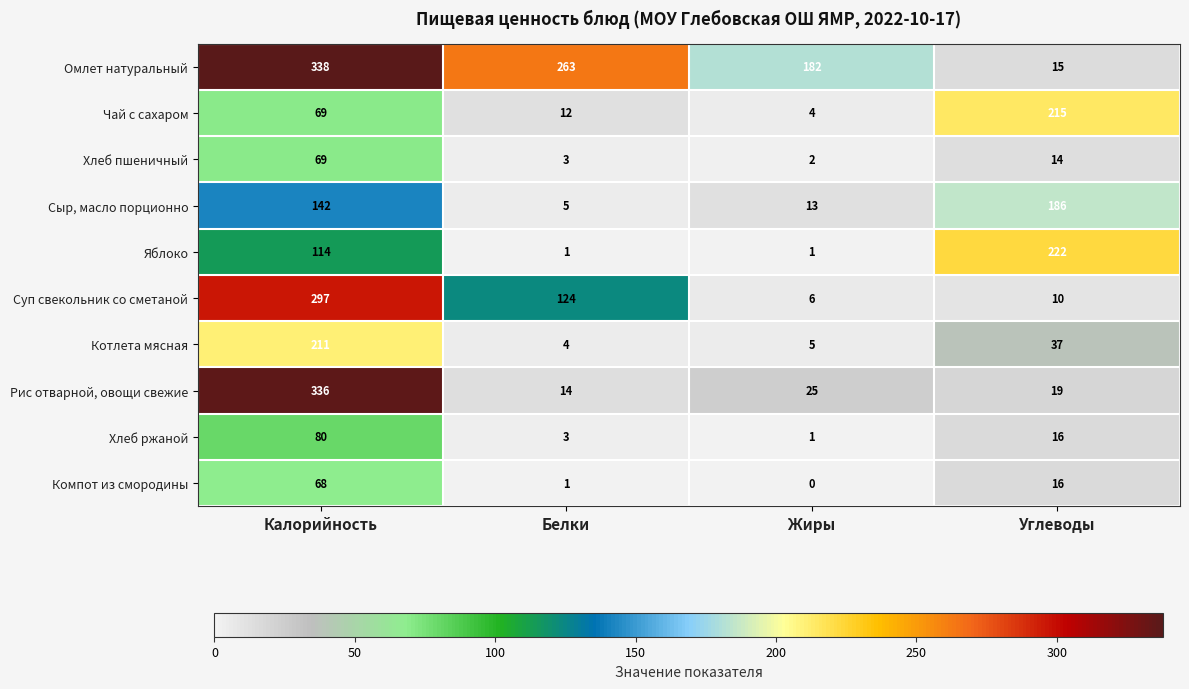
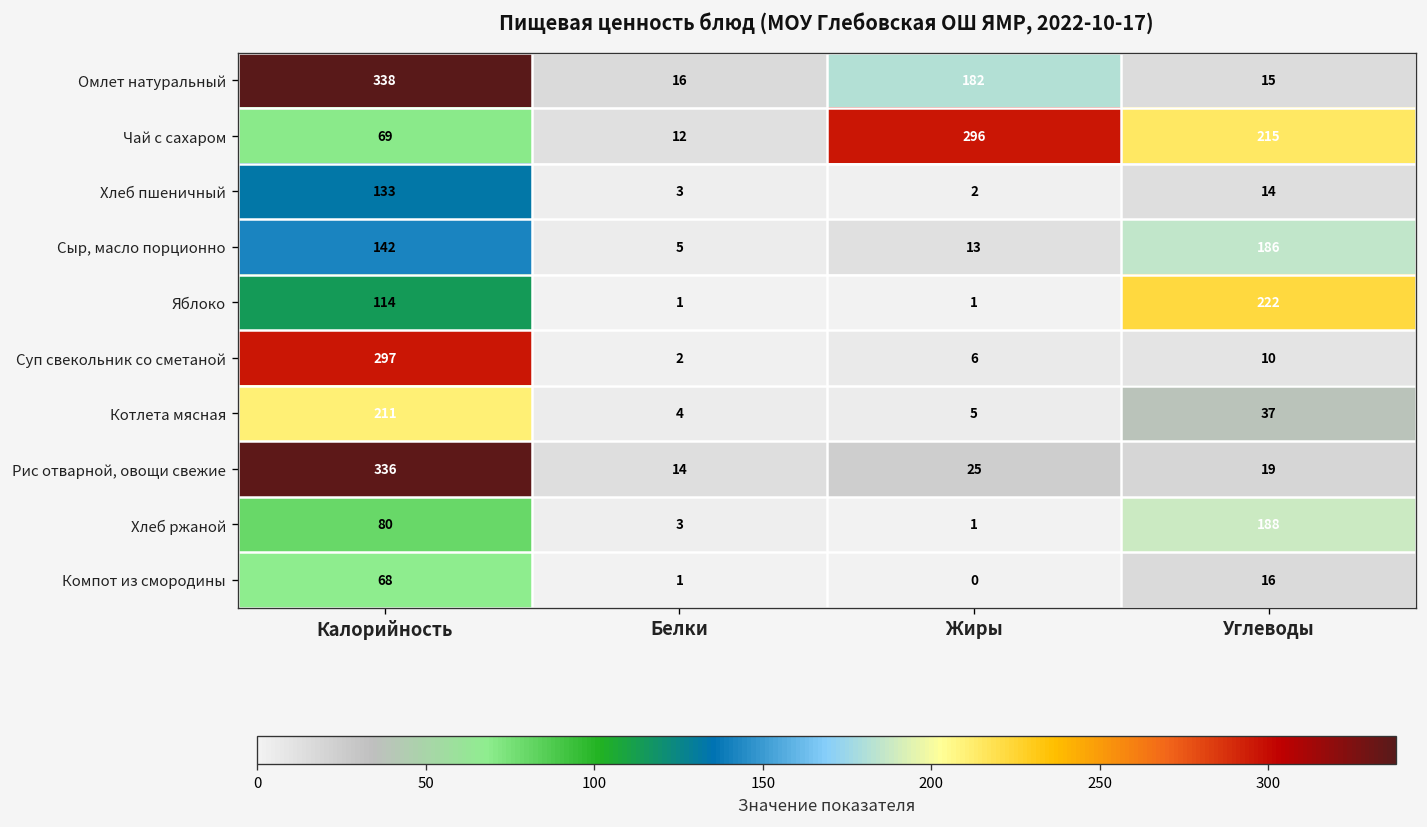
Омлет натуральный, Белки: 263 -> 16
Чай с сахаром, Жиры: 4 -> 296
Хлеб пшеничный, Калорийность: 69 -> 133
Суп свекольник со сметаной, Белки: 124 -> 2
Хлеб ржаной, Углеводы: 16 -> 188
